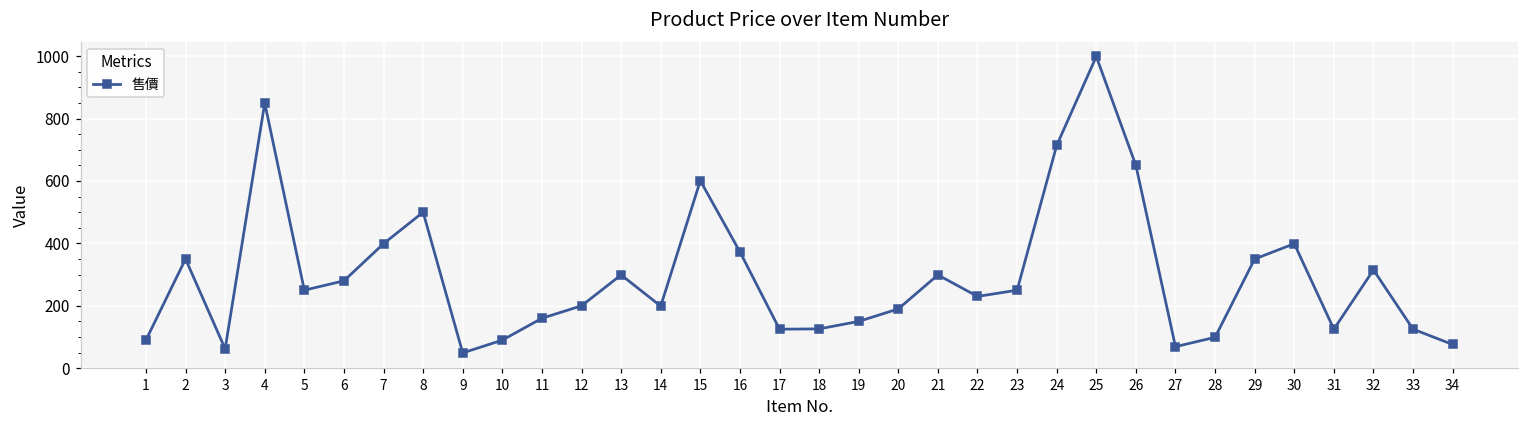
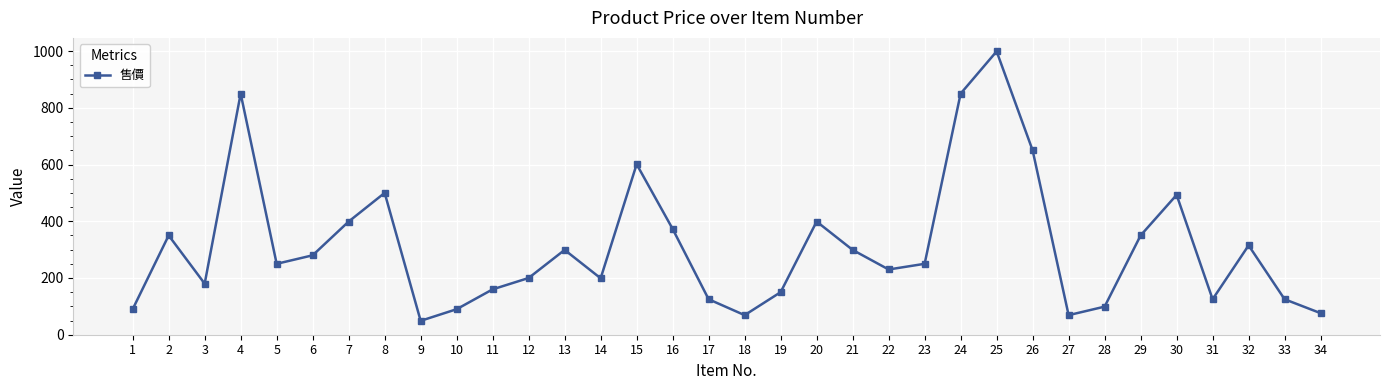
3: 60 -> 180
18: 130 -> 70
20: 190 -> 400
24: 710 -> 850
30: 400 -> 490
